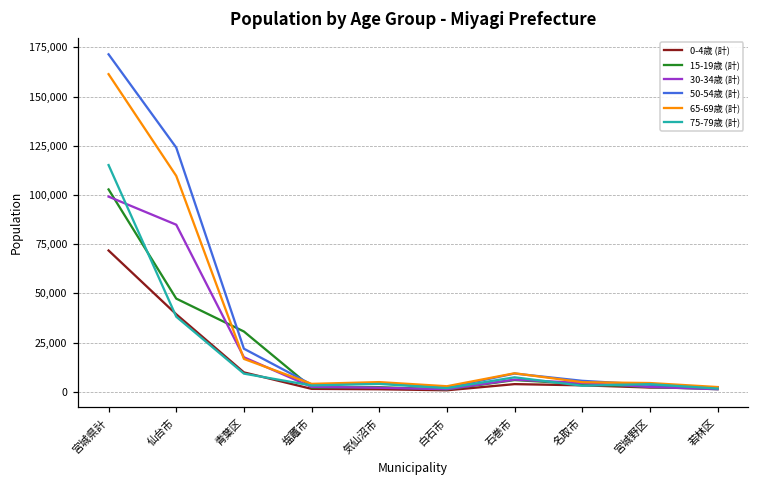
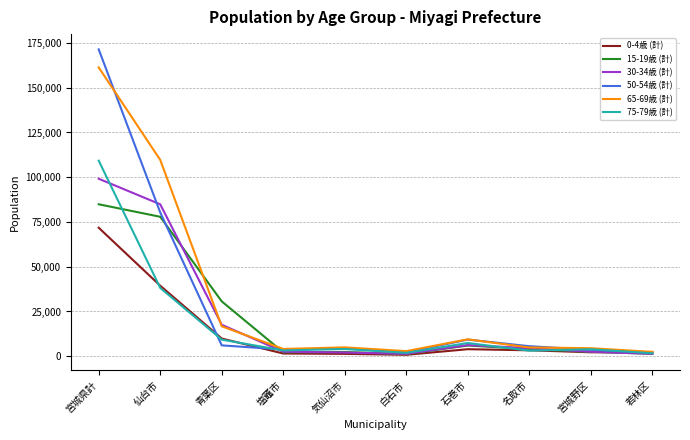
15-19歳 (計), 宮城県計: 103,000 -> 85,000
75-79歳 (計), 宮城県計: 115,000 -> 109,000
15-19歳 (計), 仙台市: 47,000 -> 78,000
50-54歳 (計), 仙台市: 124,000 -> 80,000
50-54歳 (計), 青葉区: 22,000 -> 6,000
